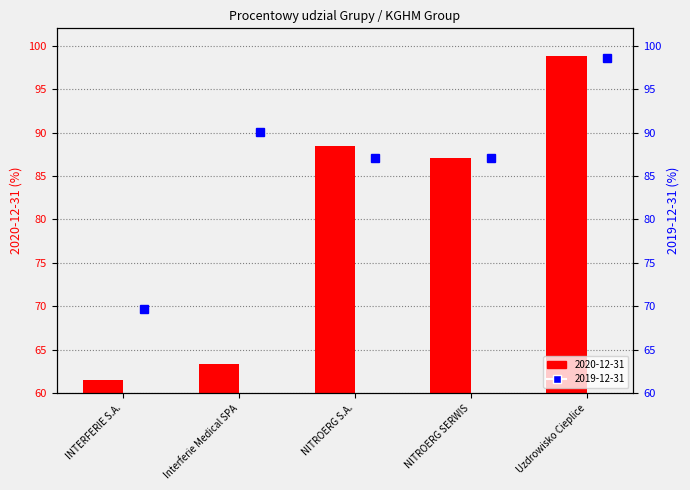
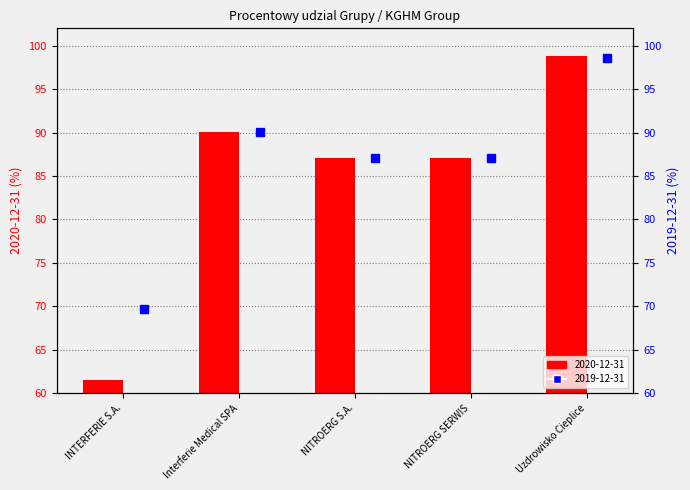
2020-12-31, Interferie Medical SPA: 63 -> 90
2020-12-31, NITROERG S.A.: 88 -> 87
